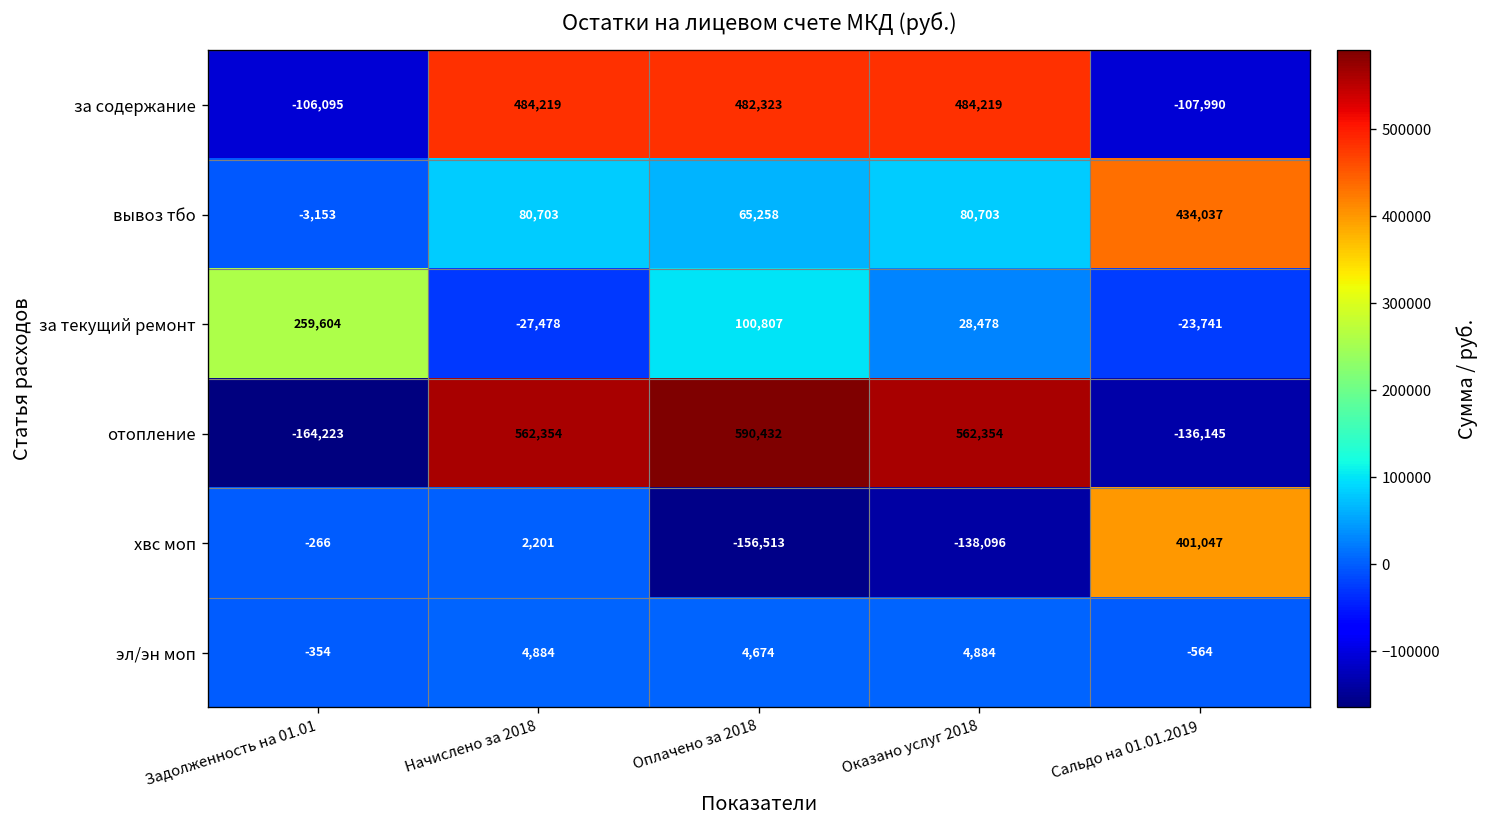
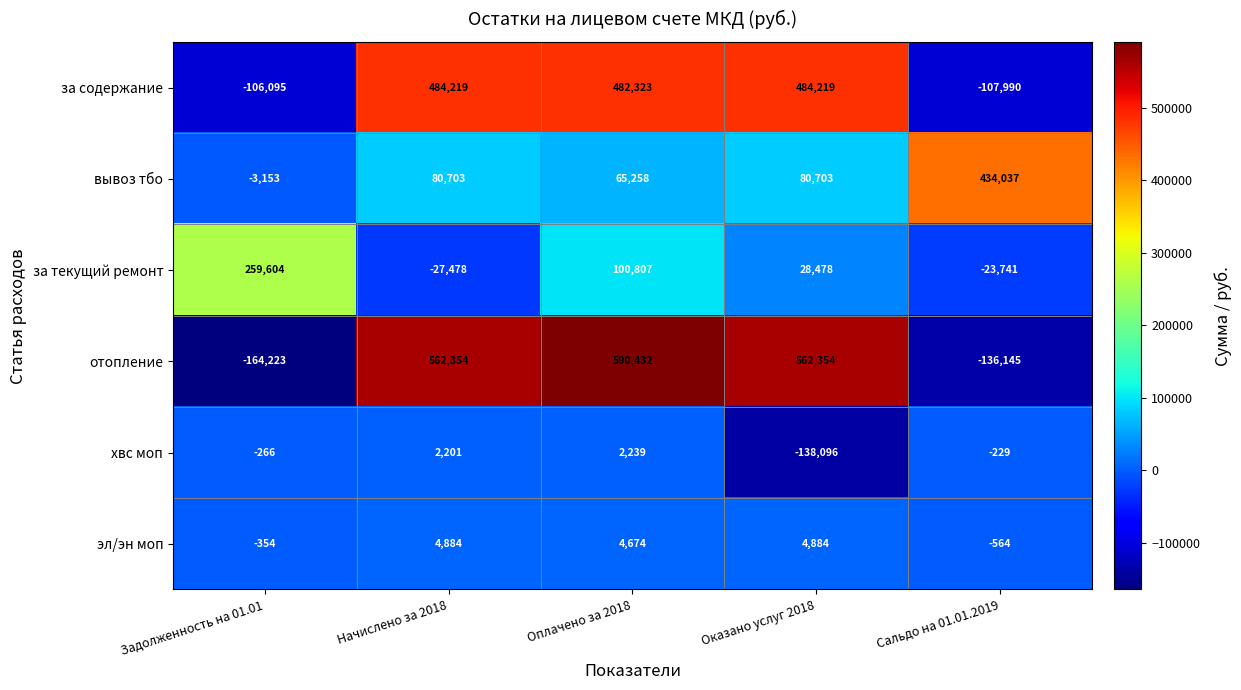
хвс моп, Оплачено за 2018: -156,513 -> 2,239
хвс моп, Сальдо на 01.01.2019: 401,047 -> -229
